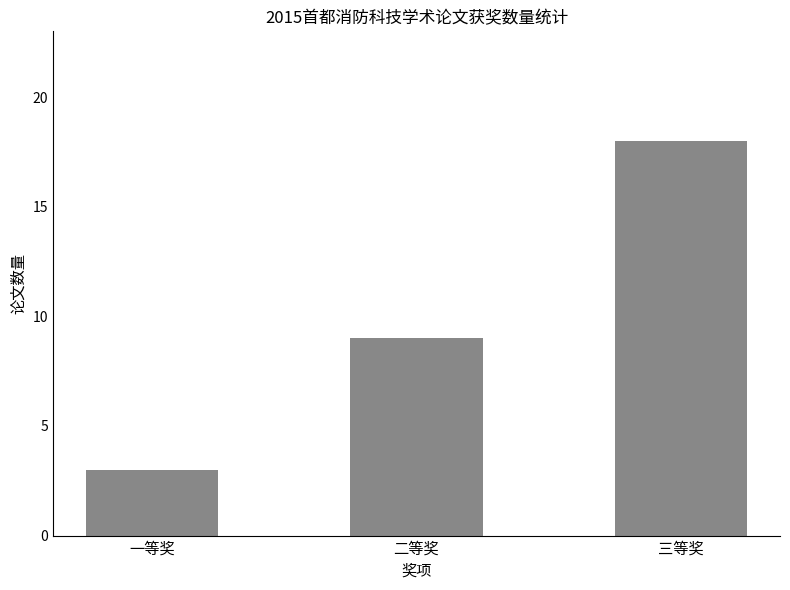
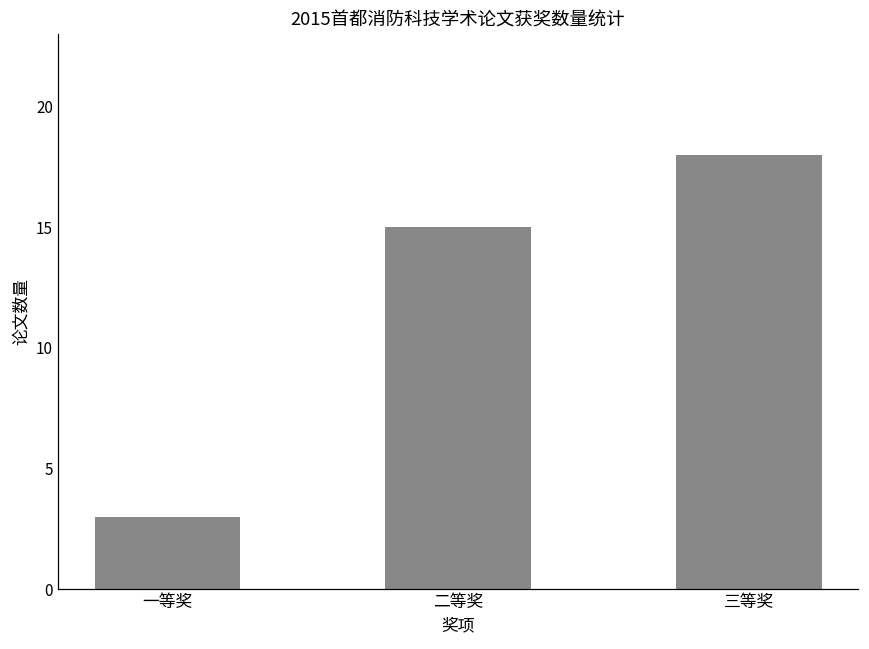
二等奖: 9 -> 15
